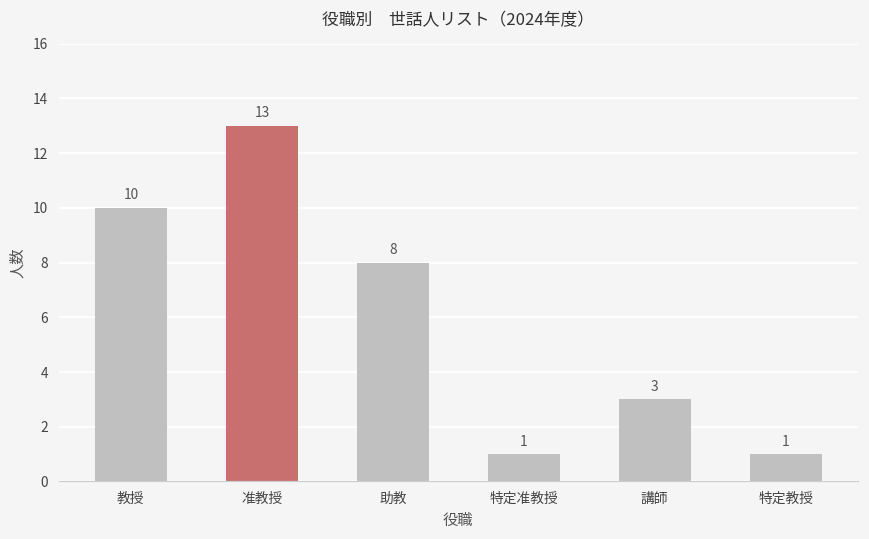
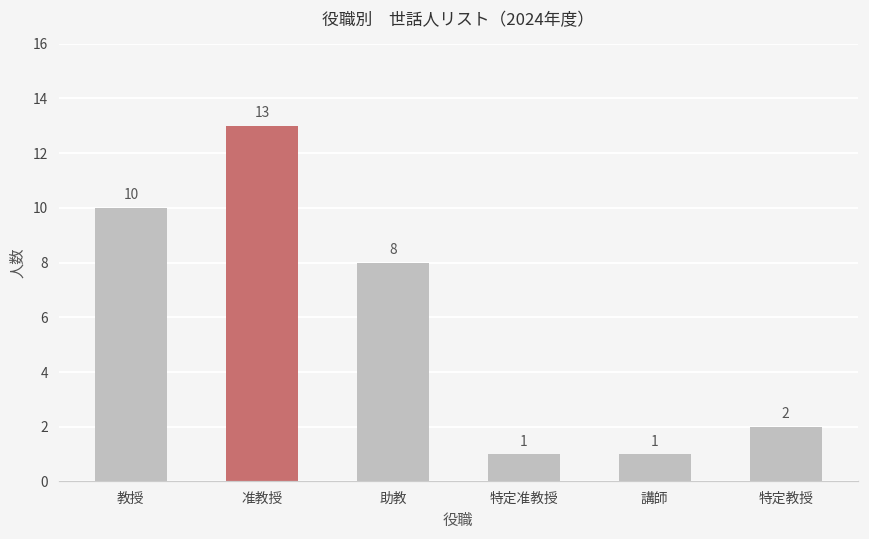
講師: 3 -> 1
特定教授: 1 -> 2
